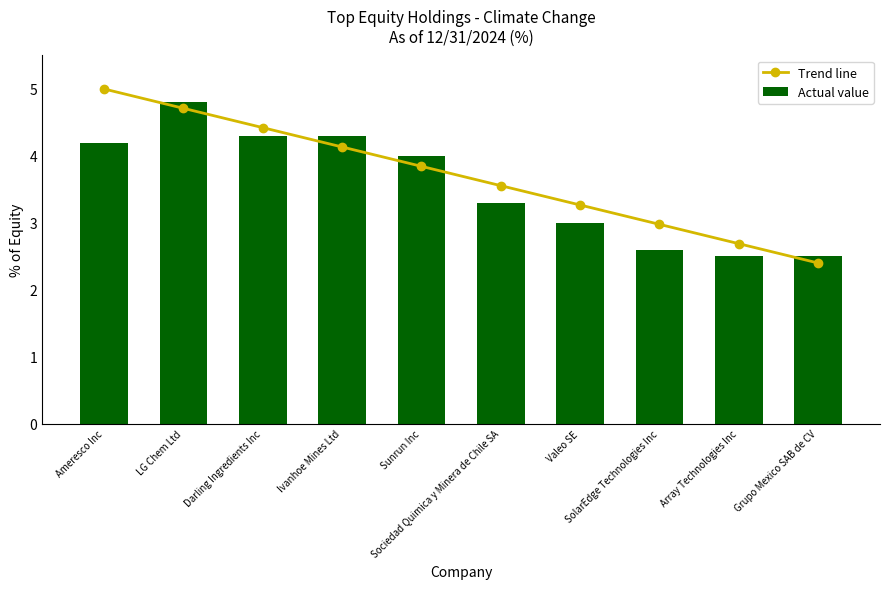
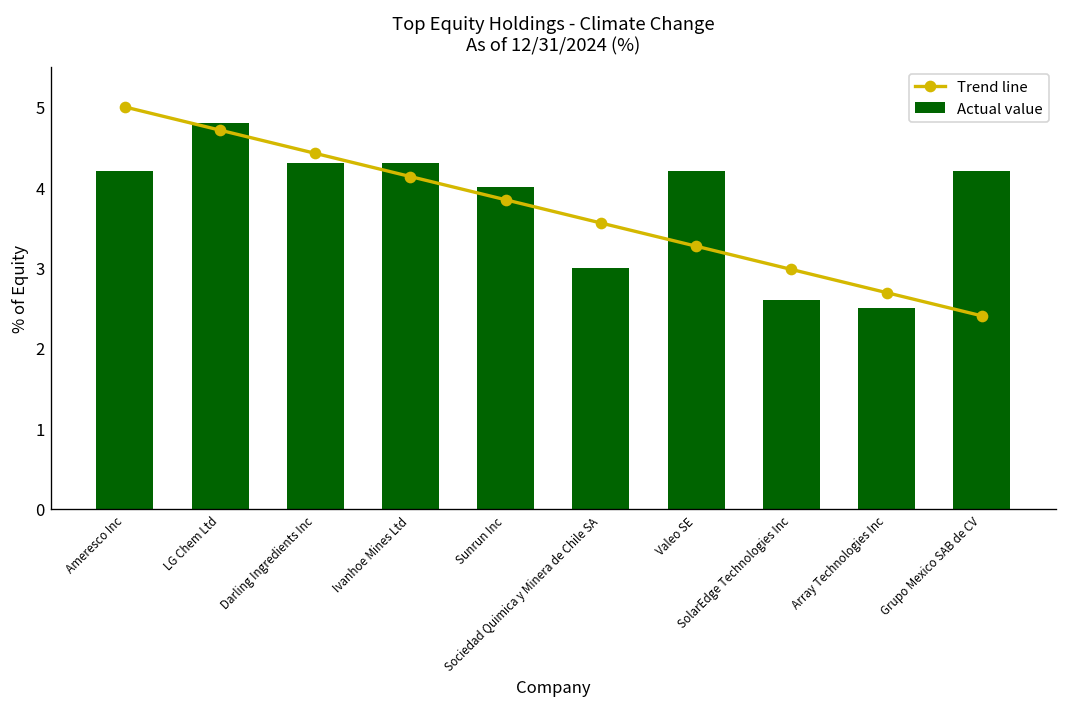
Actual value, Sociedad Quimica y Minera de Chile SA: 3.3 -> 3.0
Actual value, Valeo SE: 3.0 -> 4.2
Actual value, Grupo Mexico SAB de CV: 2.5 -> 4.2
